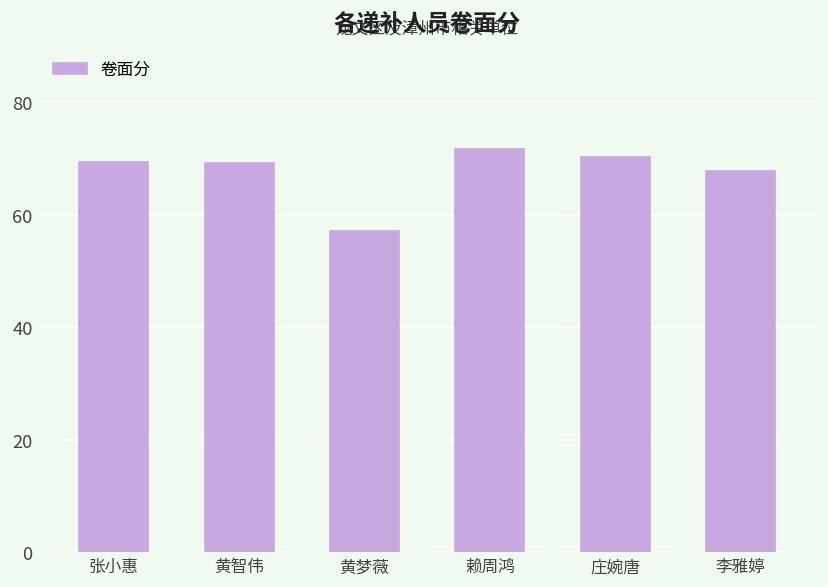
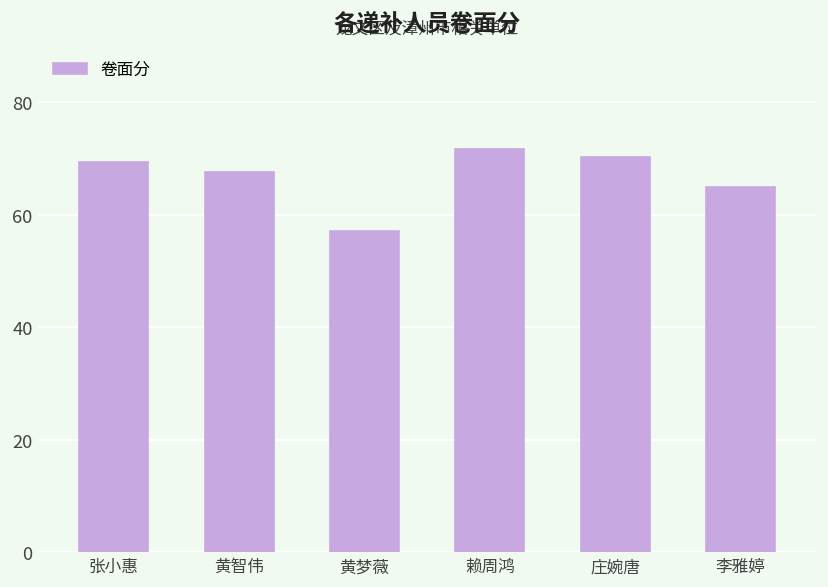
黄智伟: 69 -> 68
李雅婷: 68 -> 65
